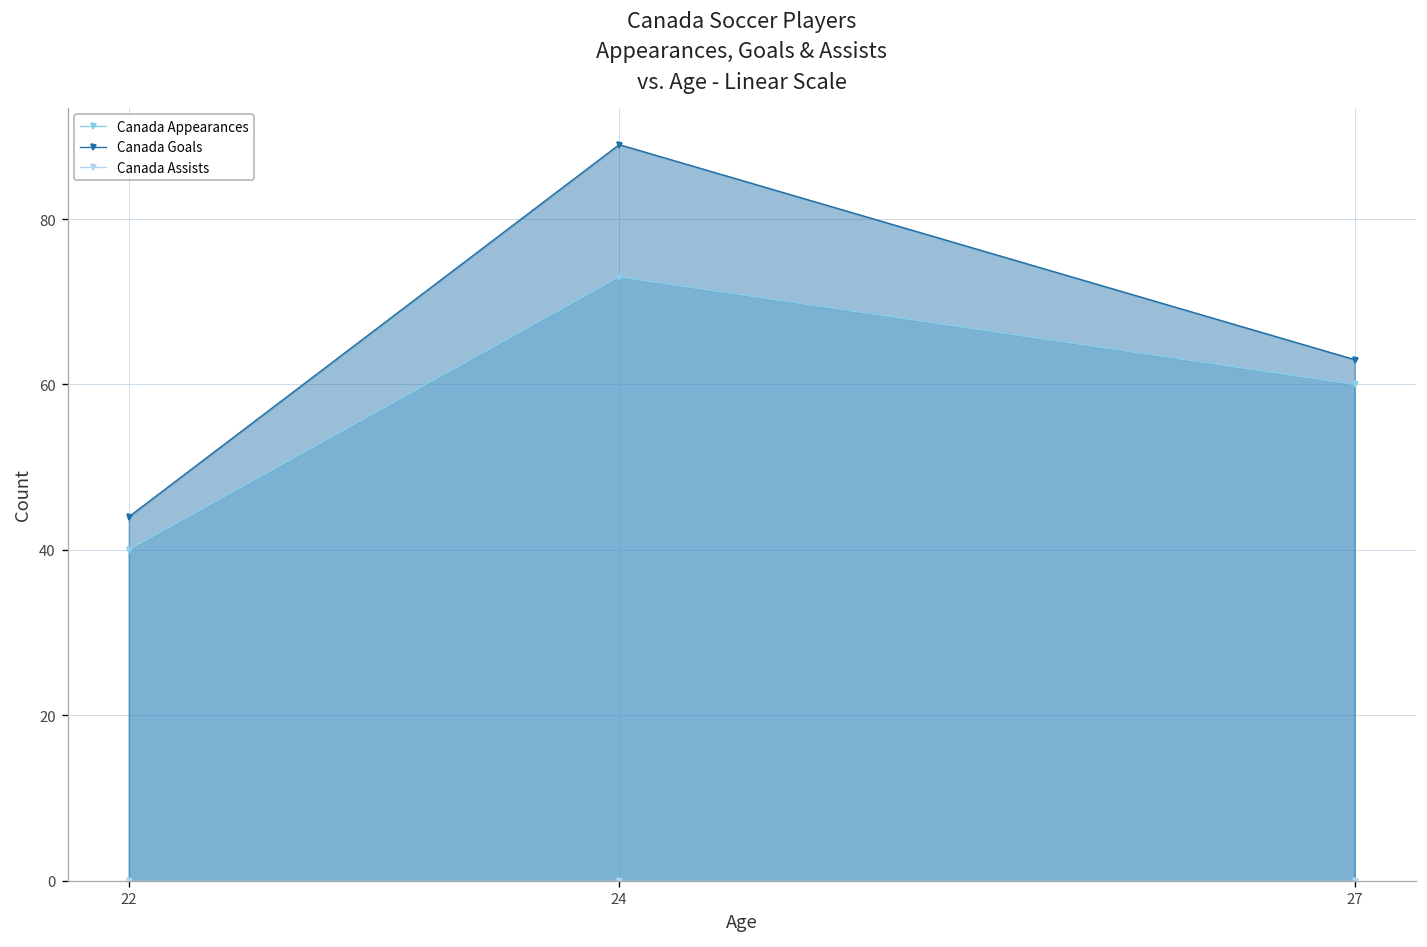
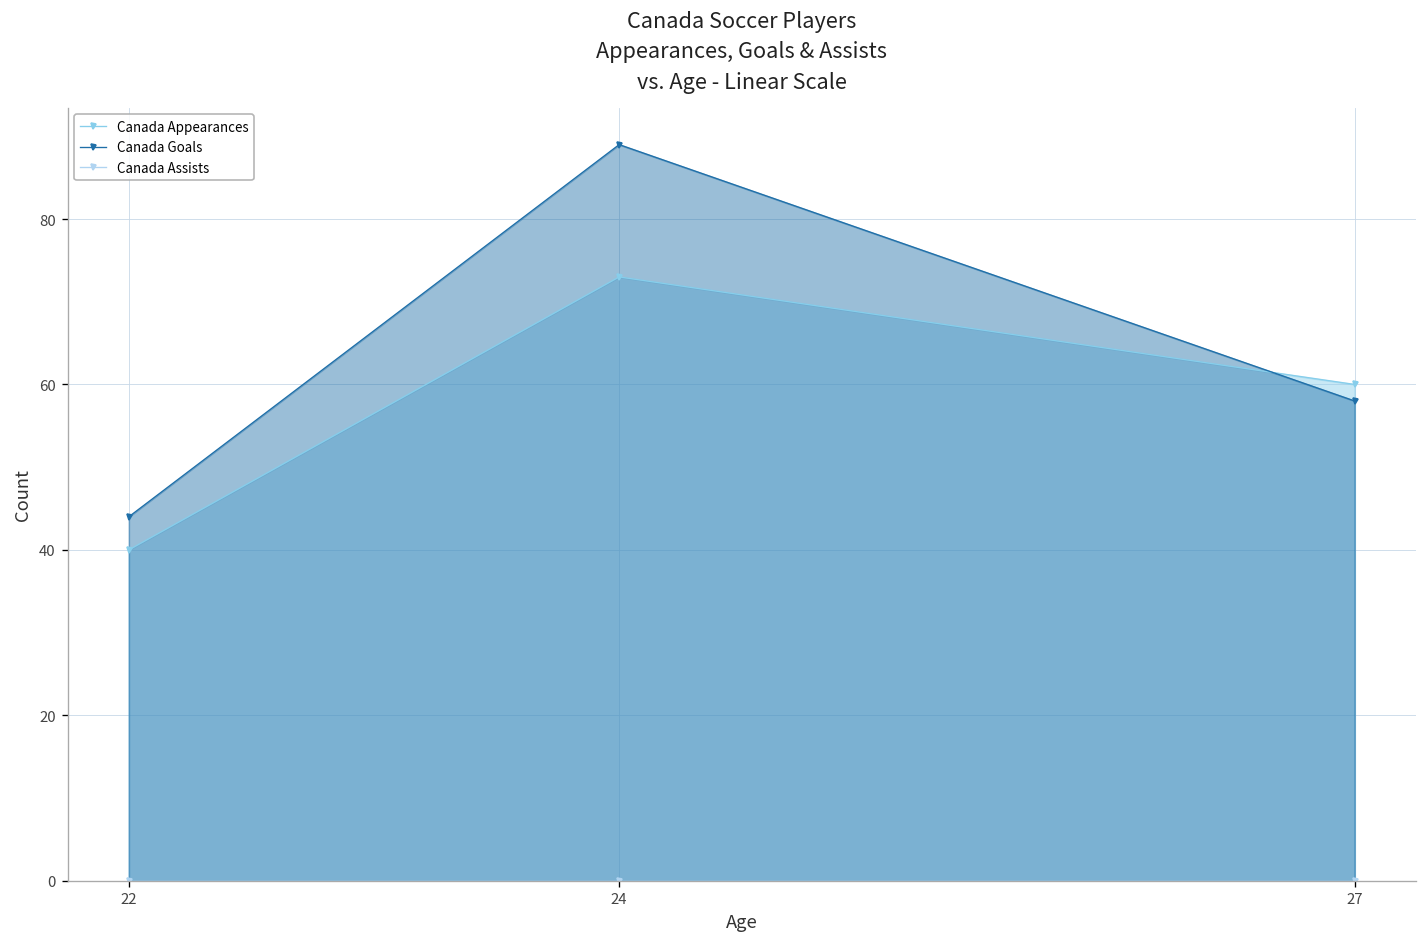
Canada Goals, 27: 63 -> 58
